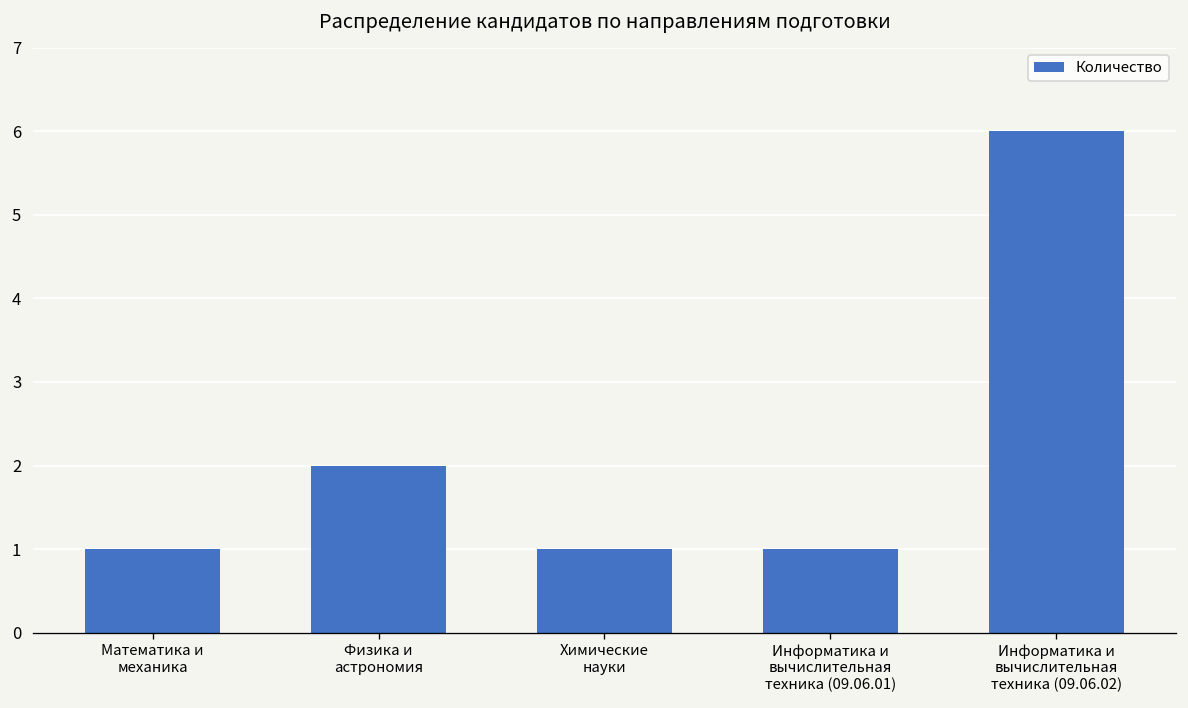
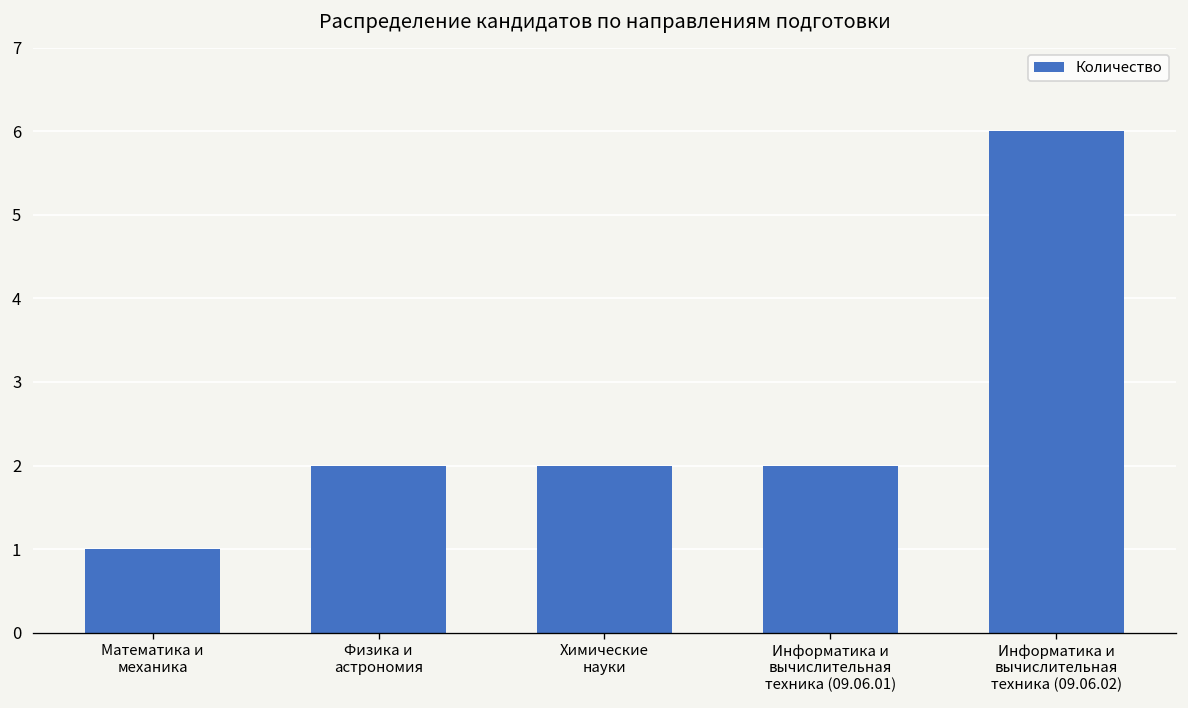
Химические науки: 1 -> 2
Информатика и вычислительная техника (09.06.01): 1 -> 2
